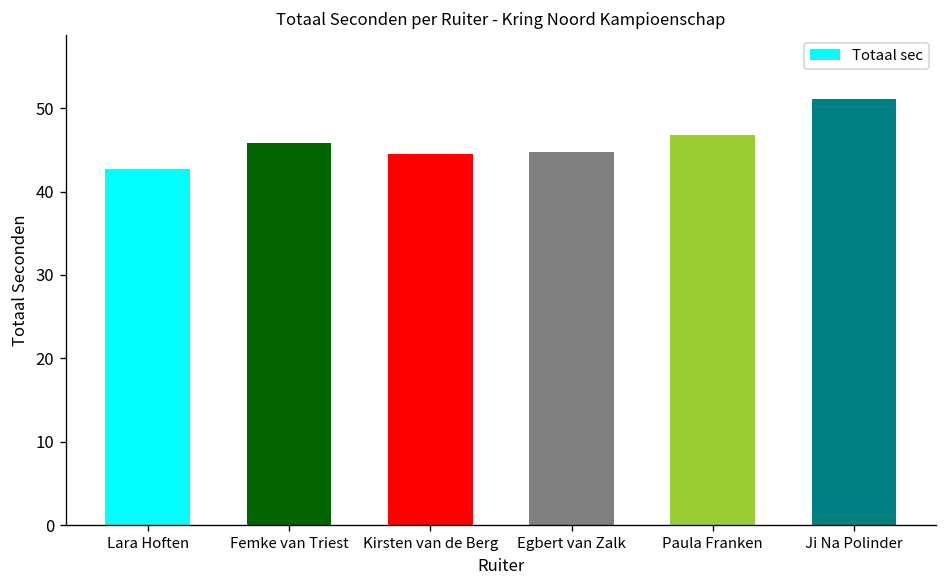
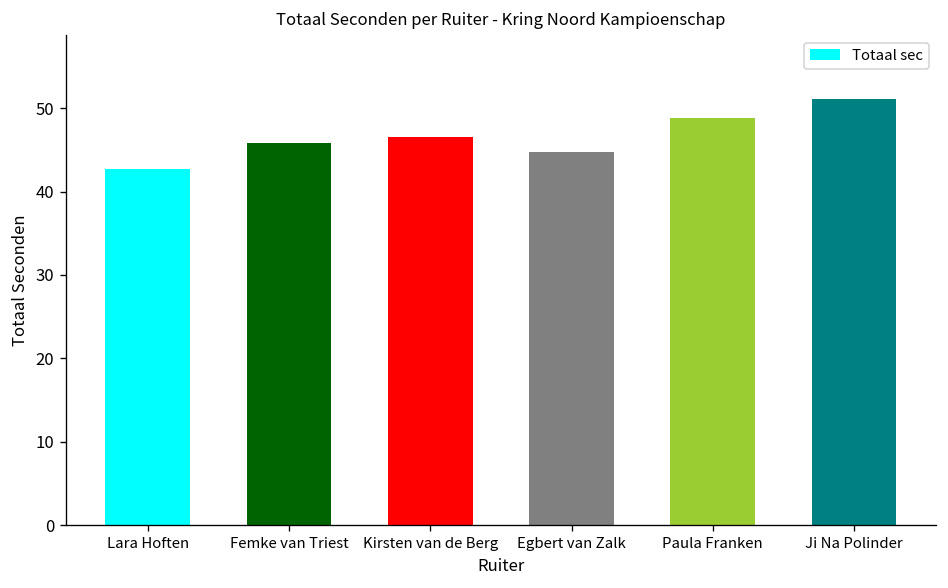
Kirsten van de Berg: 44 -> 47
Paula Franken: 47 -> 49
